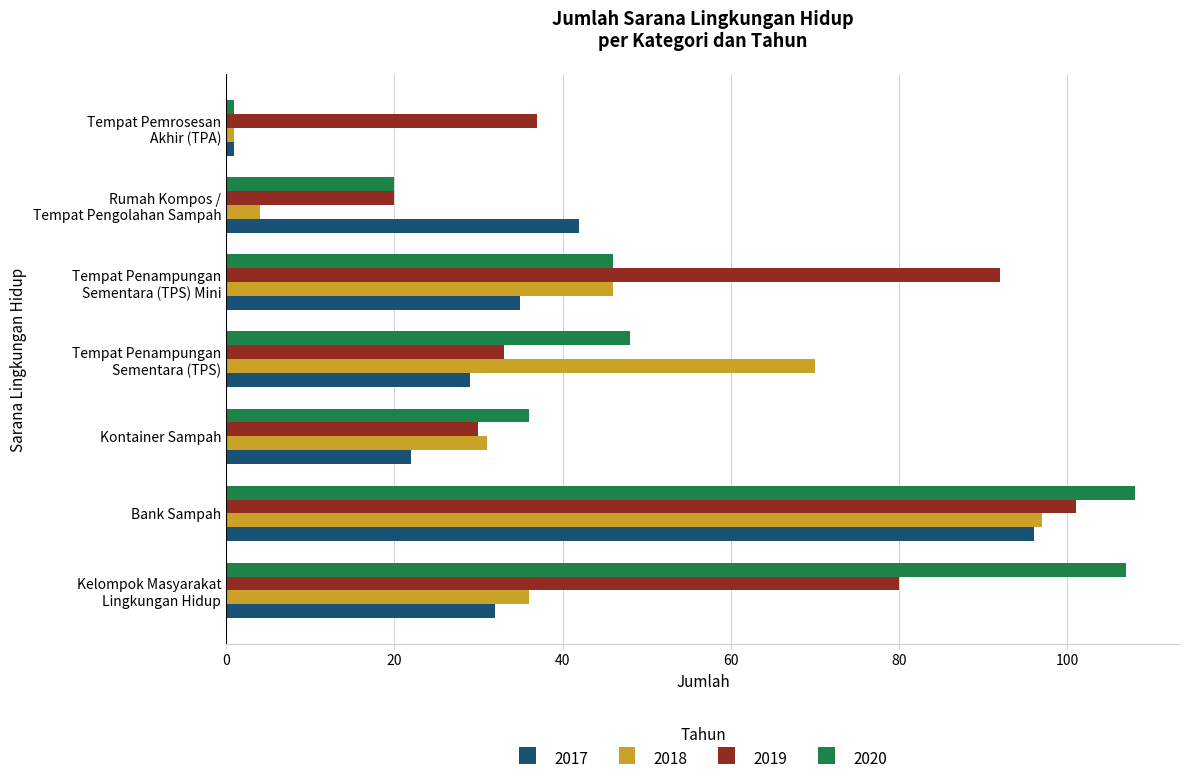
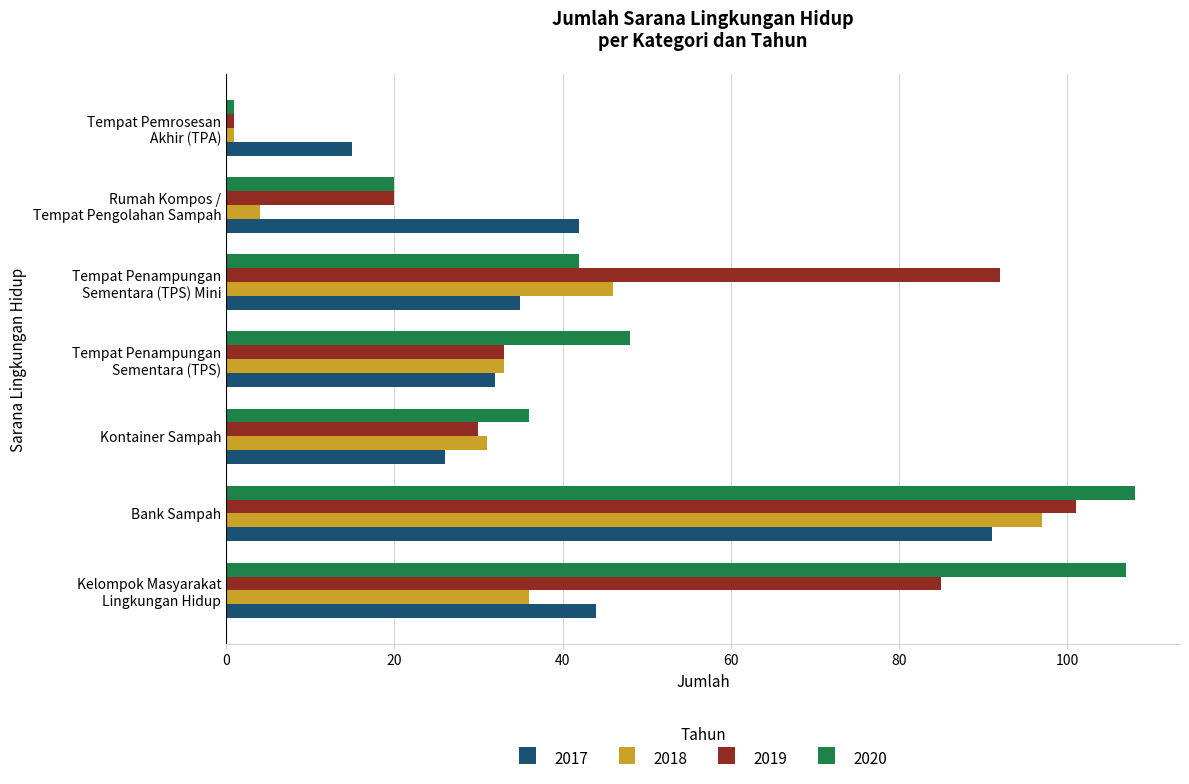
2019, Tempat Pemrosesan Akhir (TPA): 37 -> 1
2017, Tempat Pemrosesan Akhir (TPA): 1 -> 15
2020, Tempat Penampungan Sementara (TPS) Mini: 46 -> 42
2018, Tempat Penampungan Sementara (TPS): 70 -> 33
2017, Tempat Penampungan Sementara (TPS): 29 -> 32
2017, Kontainer Sampah: 22 -> 26
2017, Bank Sampah: 96 -> 91
2019, Kelompok Masyarakat Lingkungan Hidup: 80 -> 85
2017, Kelompok Masyarakat Lingkungan Hidup: 32 -> 44
